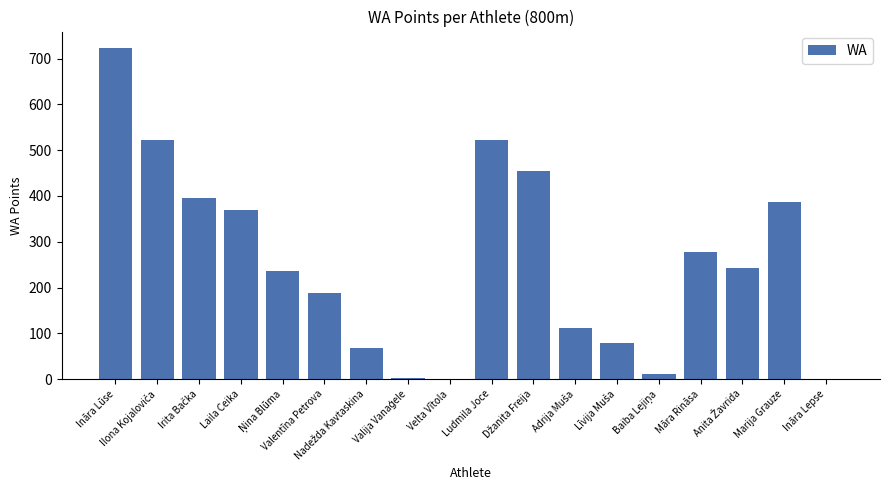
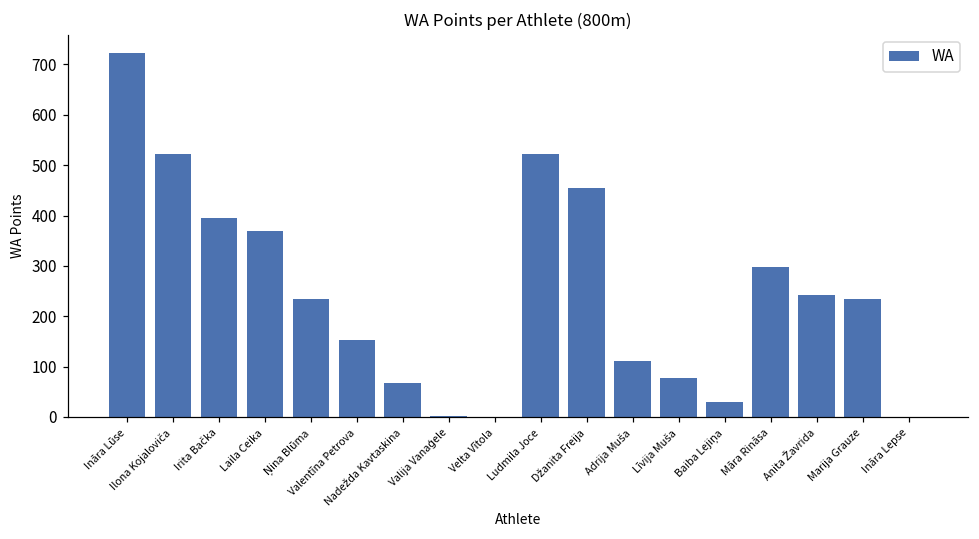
Valentīna Petrova: 190 -> 150
Baiba Lejiņa: 10 -> 30
Māra Rināsa: 280 -> 300
Marija Grauze: 390 -> 240
